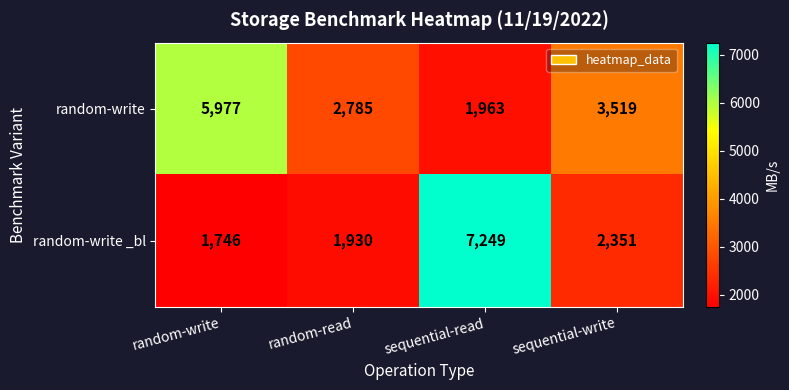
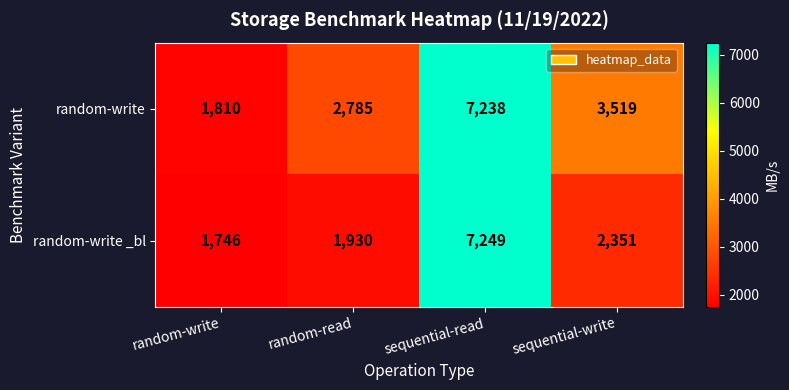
random-write, random-write: 5,977 -> 1,810
random-write, sequential-read: 1,963 -> 7,238
